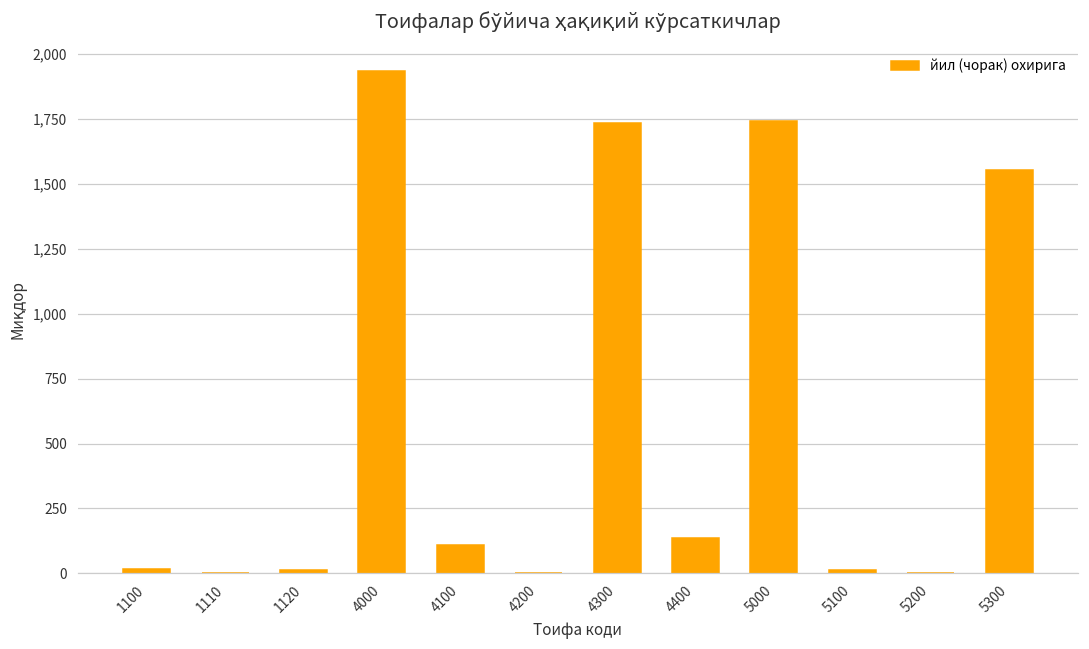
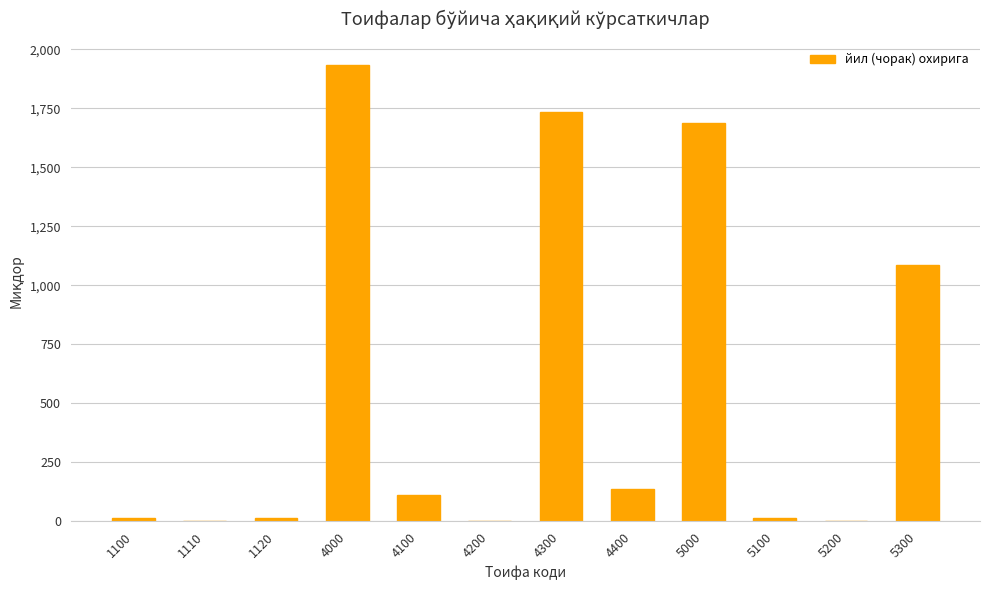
5000: 1,740 -> 1,690
5300: 1,550 -> 1,090
